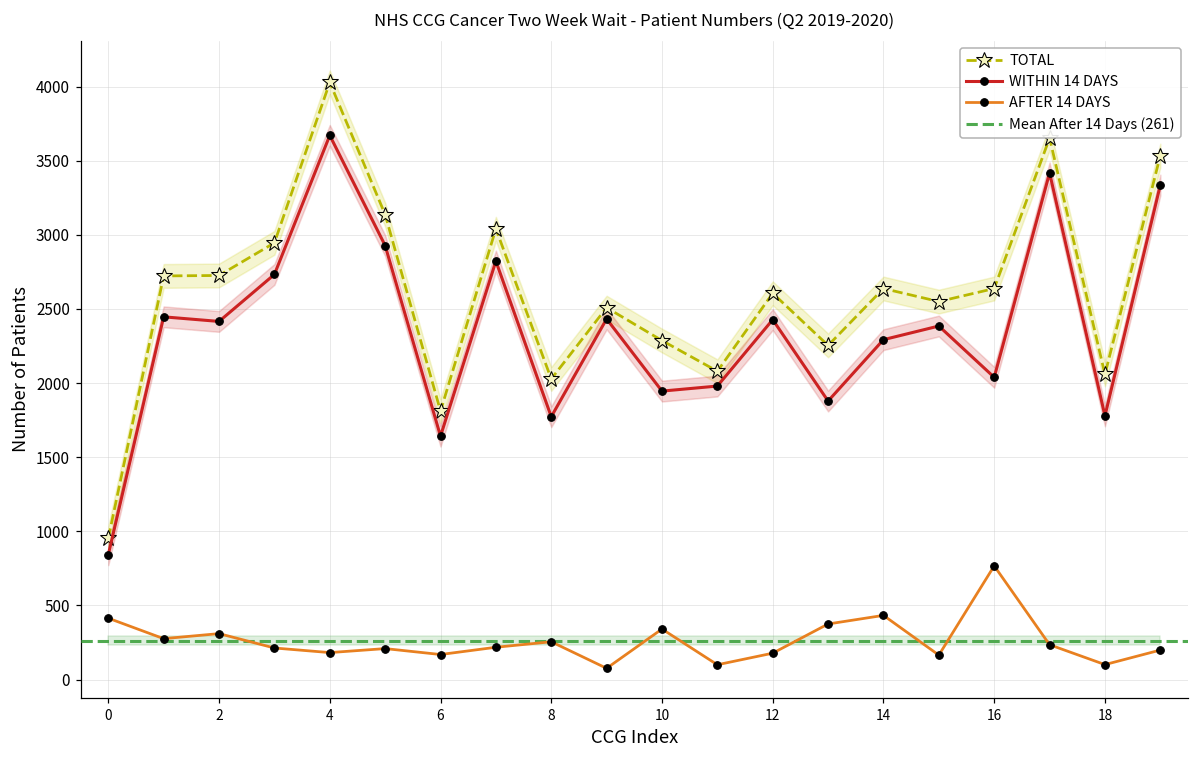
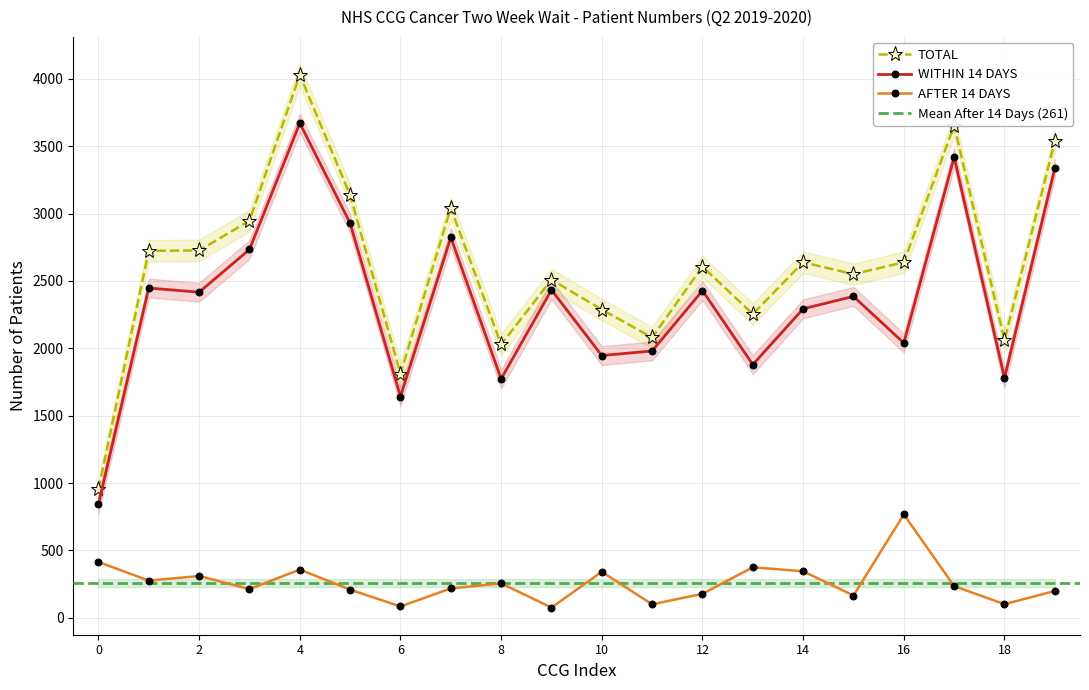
AFTER 14 DAYS, 4: 180 -> 360
AFTER 14 DAYS, 6: 170 -> 80
AFTER 14 DAYS, 14: 430 -> 350
